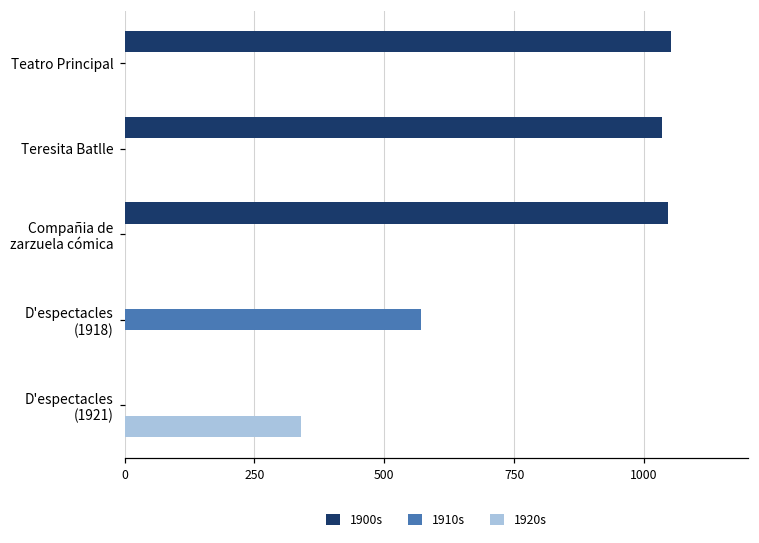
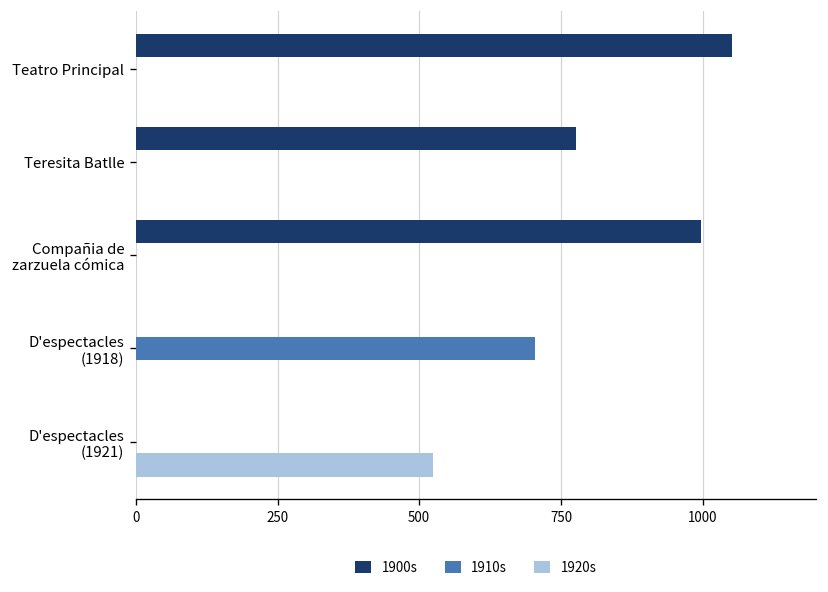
1900s, Teresita Batlle: 1030 -> 780
1900s, Compañia de zarzuela cómica: 1050 -> 1000
1910s, D'espectacles (1918): 570 -> 700
1920s, D'espectacles (1921): 340 -> 520
